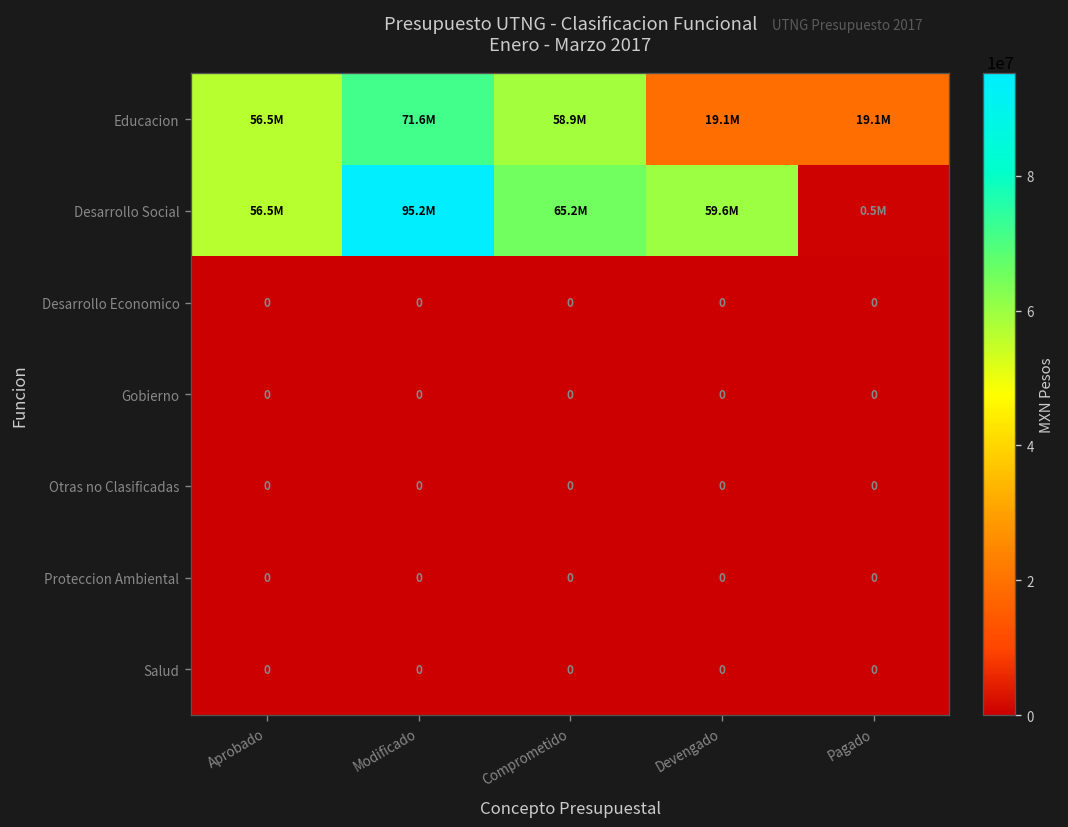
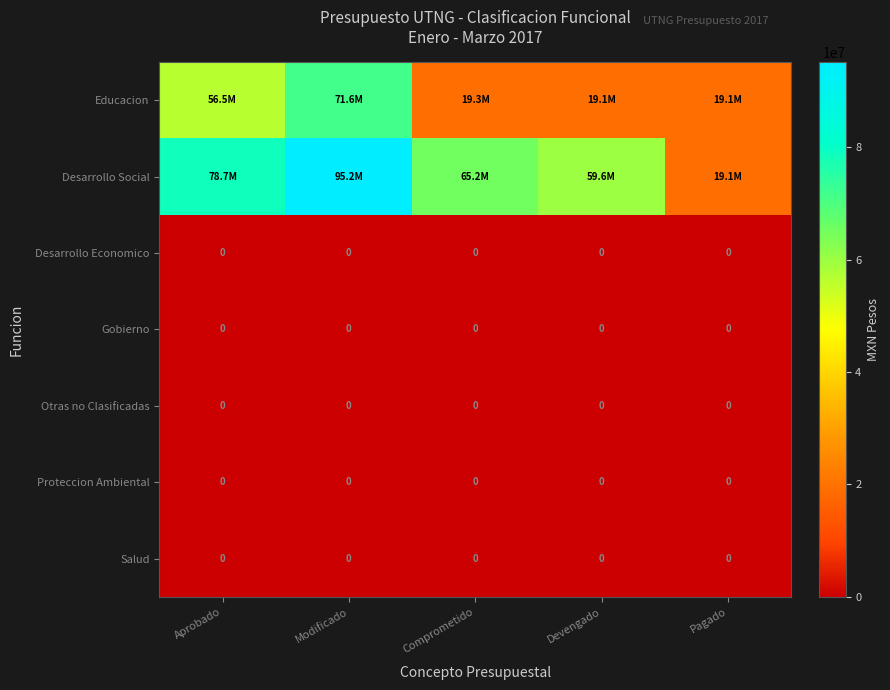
Educacion, Comprometido: 58.9M -> 19.3M
Desarrollo Social, Aprobado: 56.5M -> 78.7M
Desarrollo Social, Pagado: 0.5M -> 19.1M
